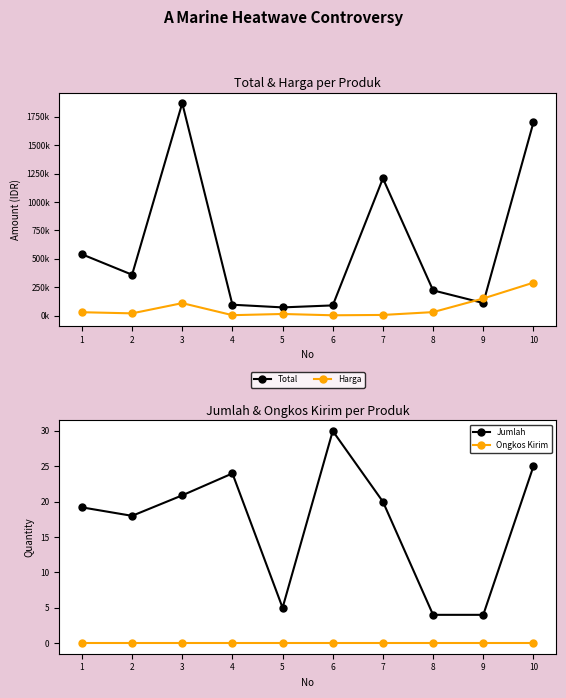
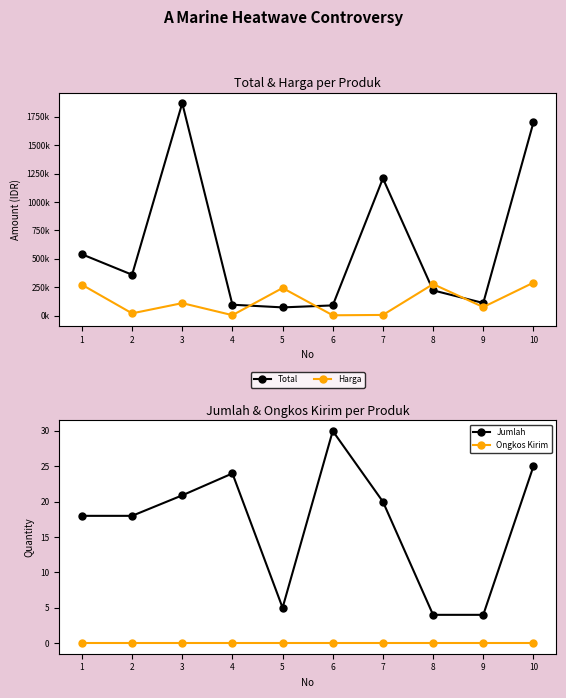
Total & Harga per Produk, Harga, 1: 30000 -> 270000
Total & Harga per Produk, Harga, 5: 10000 -> 240000
Total & Harga per Produk, Harga, 8: 30000 -> 280000
Total & Harga per Produk, Harga, 9: 150000 -> 80000
Jumlah & Ongkos Kirim per Produk, Jumlah, 1: 19 -> 18
